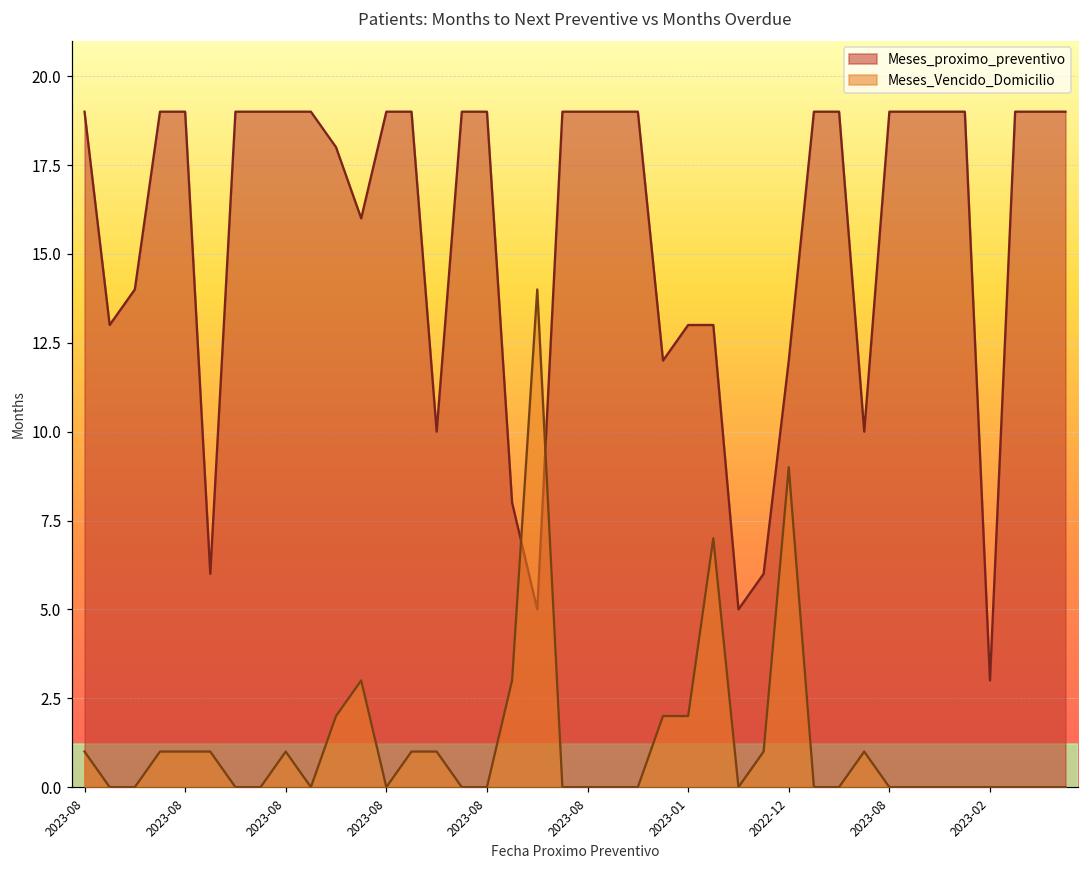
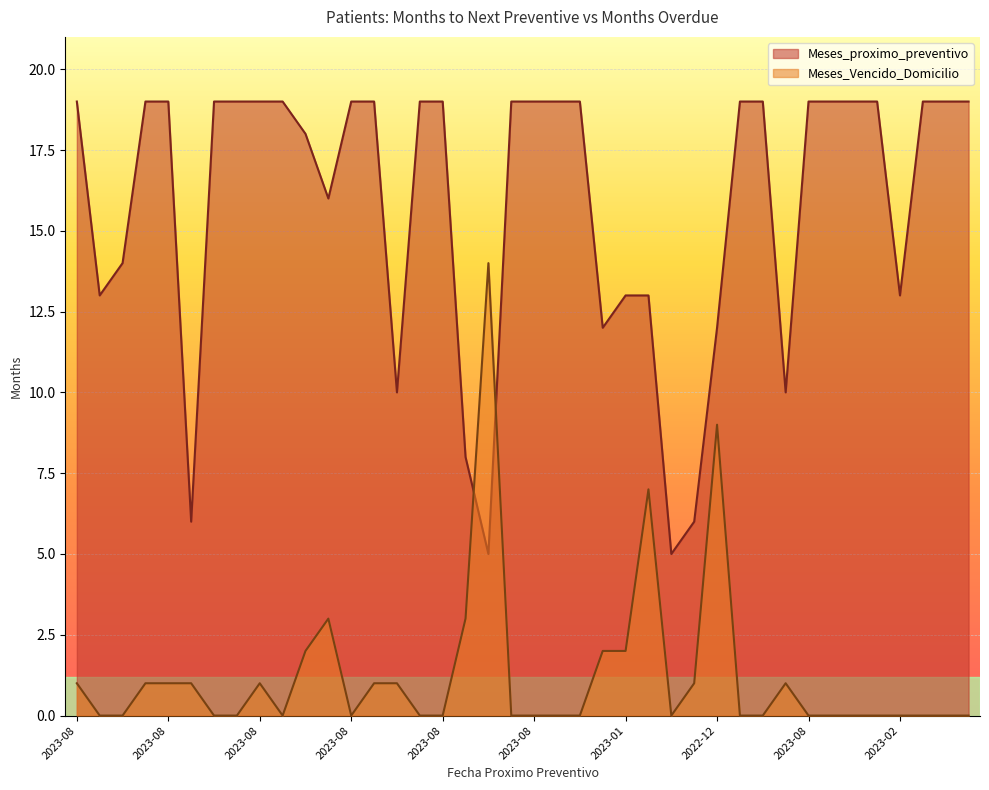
Meses_proximo_preventivo, 2023-02: 3 -> 13
